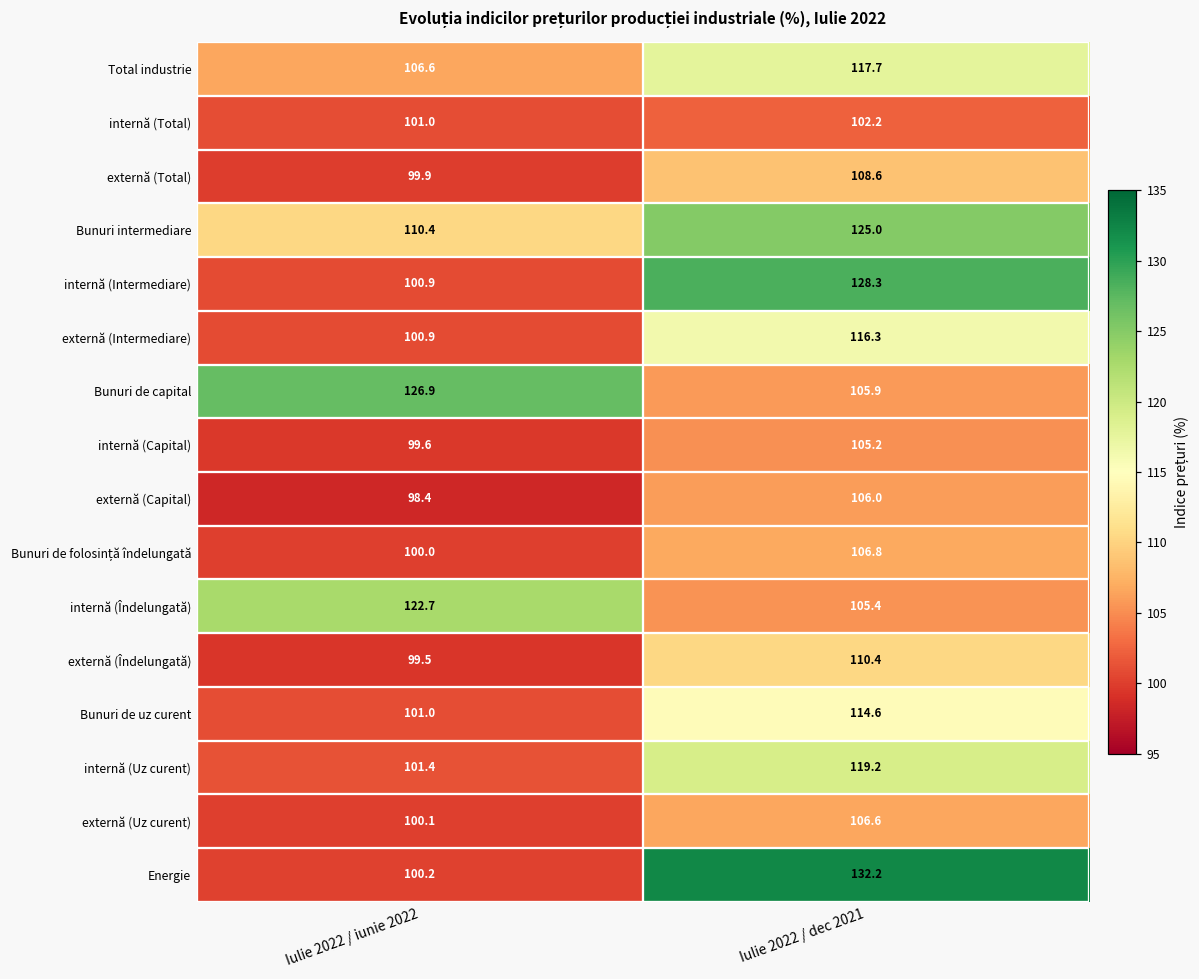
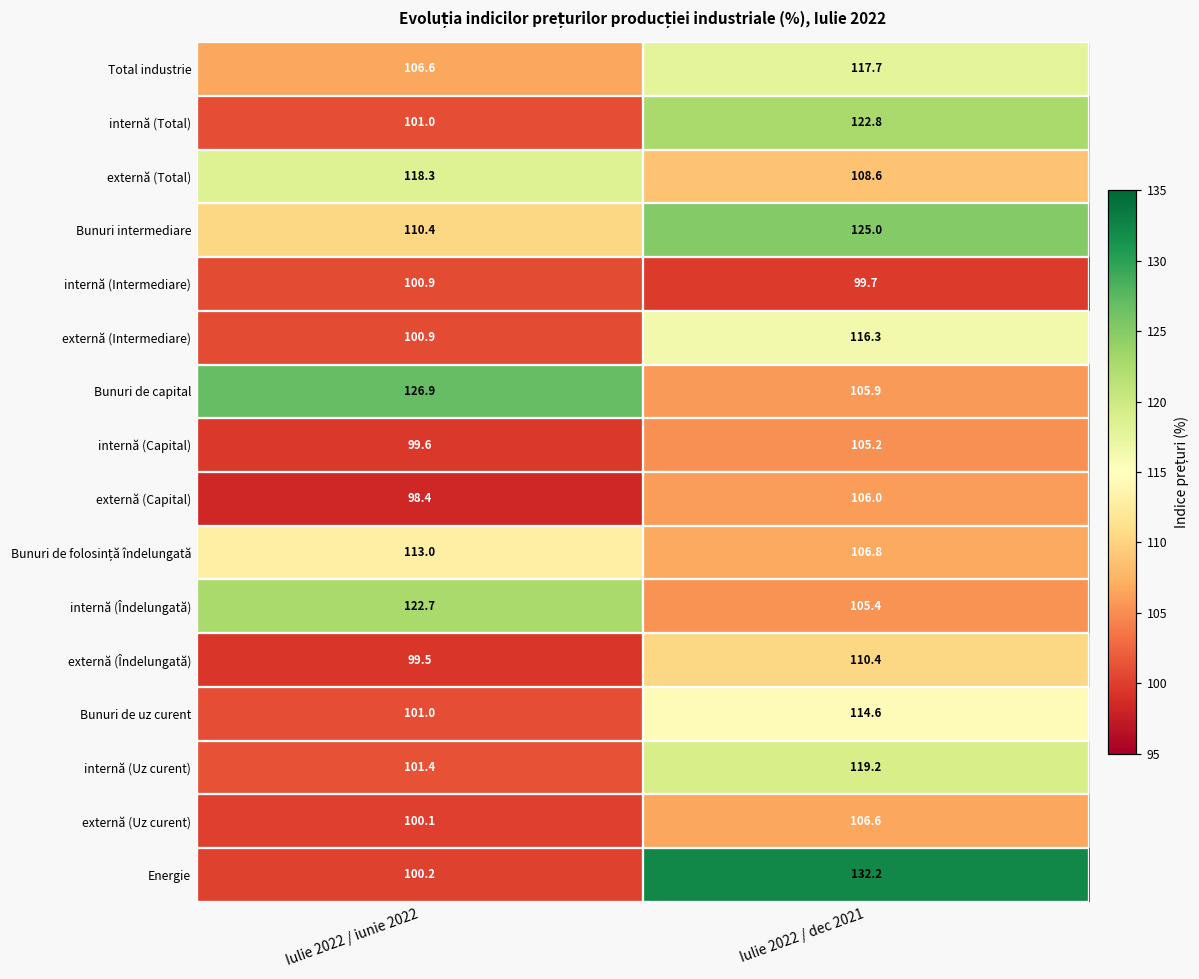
internă (Total), Iulie 2022 / dec 2021: 102.2 -> 122.8
externă (Total), Iulie 2022 / iunie 2022: 99.9 -> 118.3
internă (Intermediare), Iulie 2022 / dec 2021: 128.3 -> 99.7
Bunuri de folosință îndelungată, Iulie 2022 / iunie 2022: 100.0 -> 113.0
